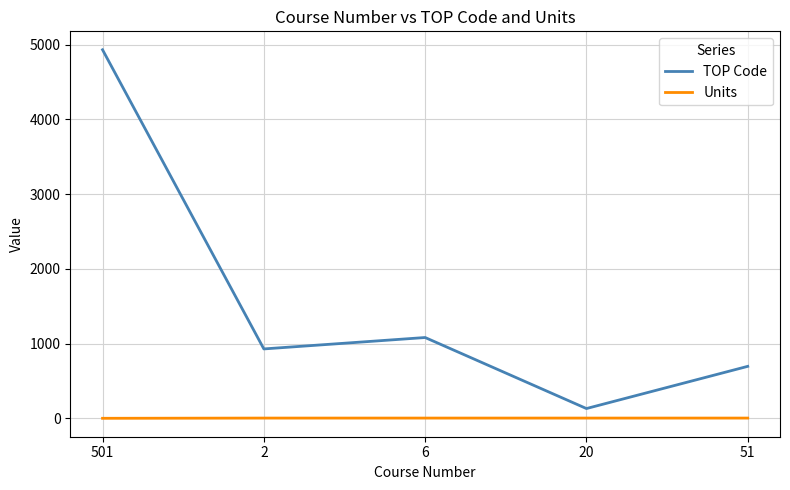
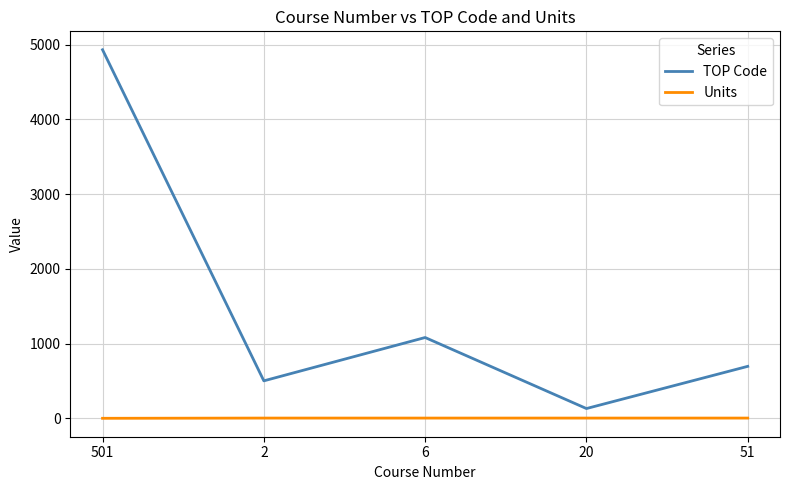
TOP Code, 2: 900 -> 500
